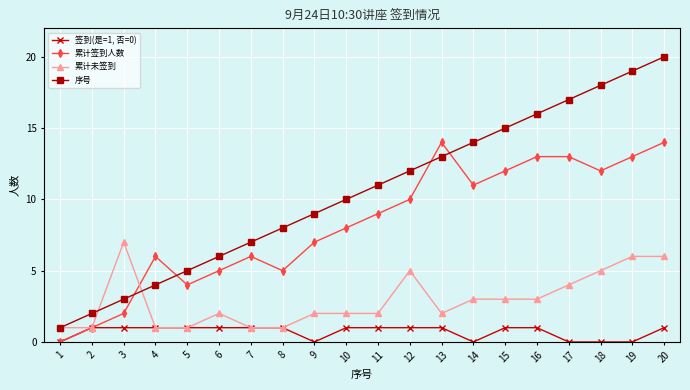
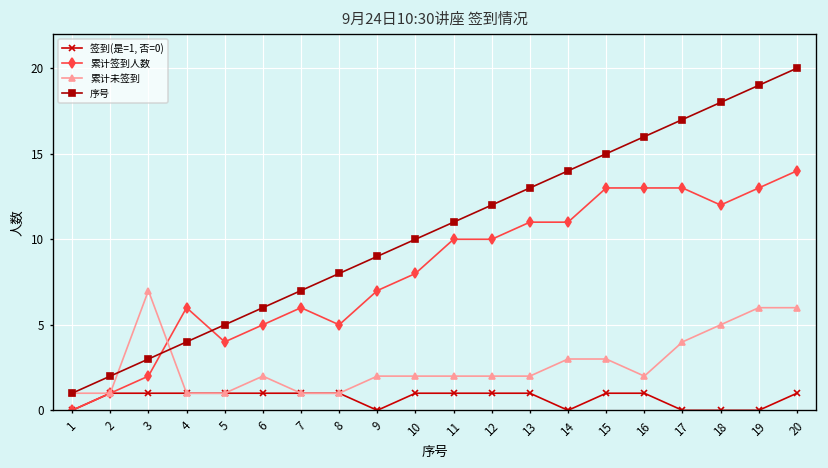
累计签到人数, 11: 9 -> 10
累计未签到, 12: 5 -> 2
累计签到人数, 13: 14 -> 11
累计签到人数, 15: 12 -> 13
累计未签到, 16: 3 -> 2
